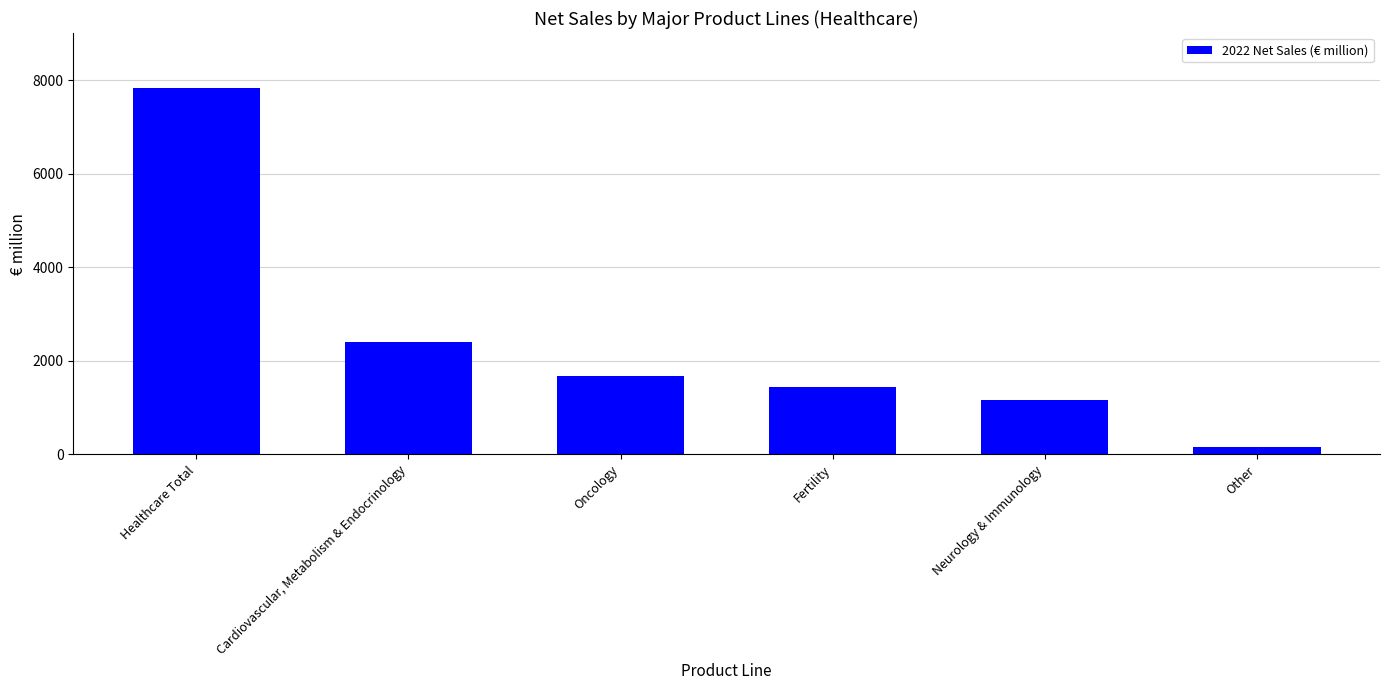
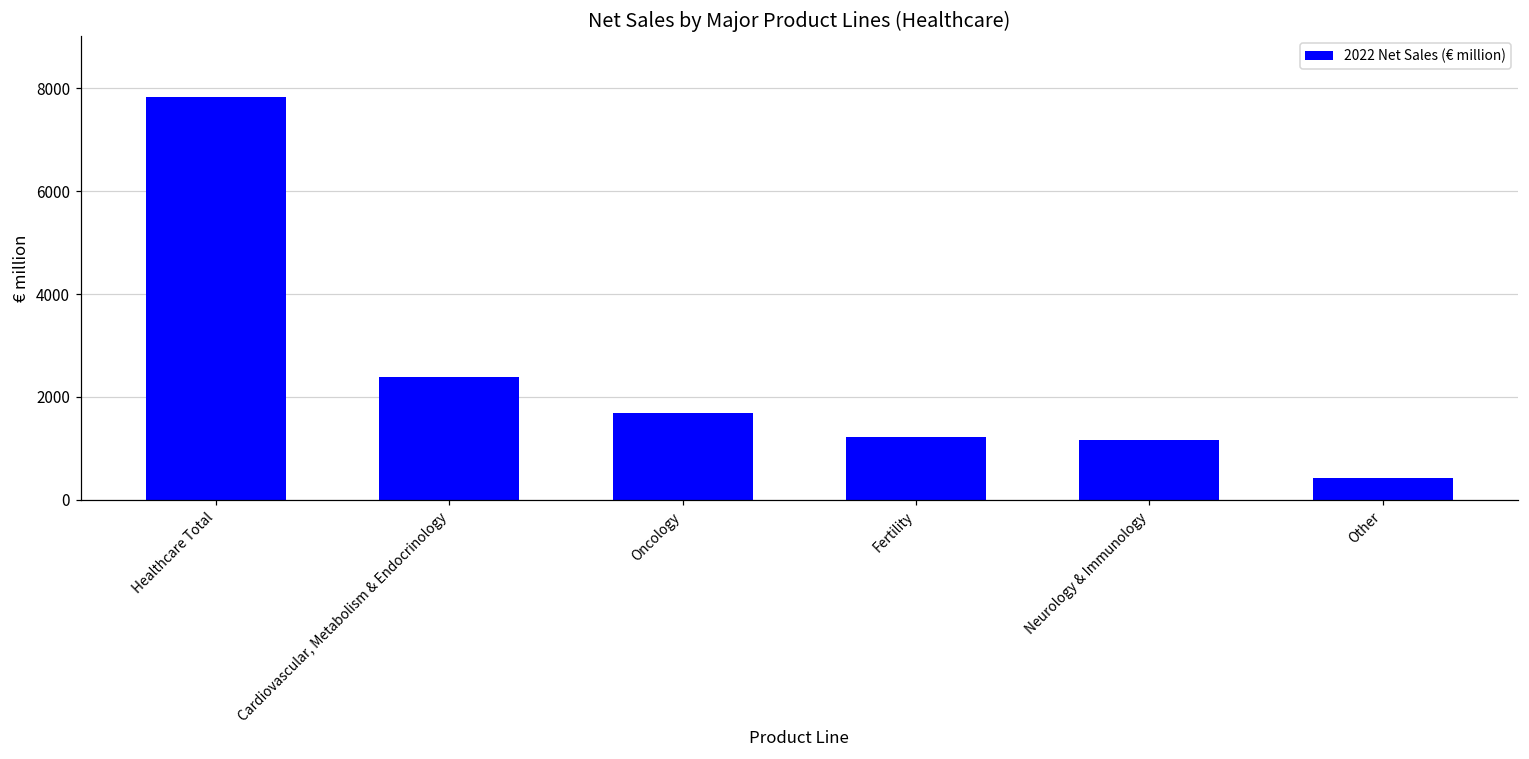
Fertility: 1400 -> 1200
Other: 200 -> 400
